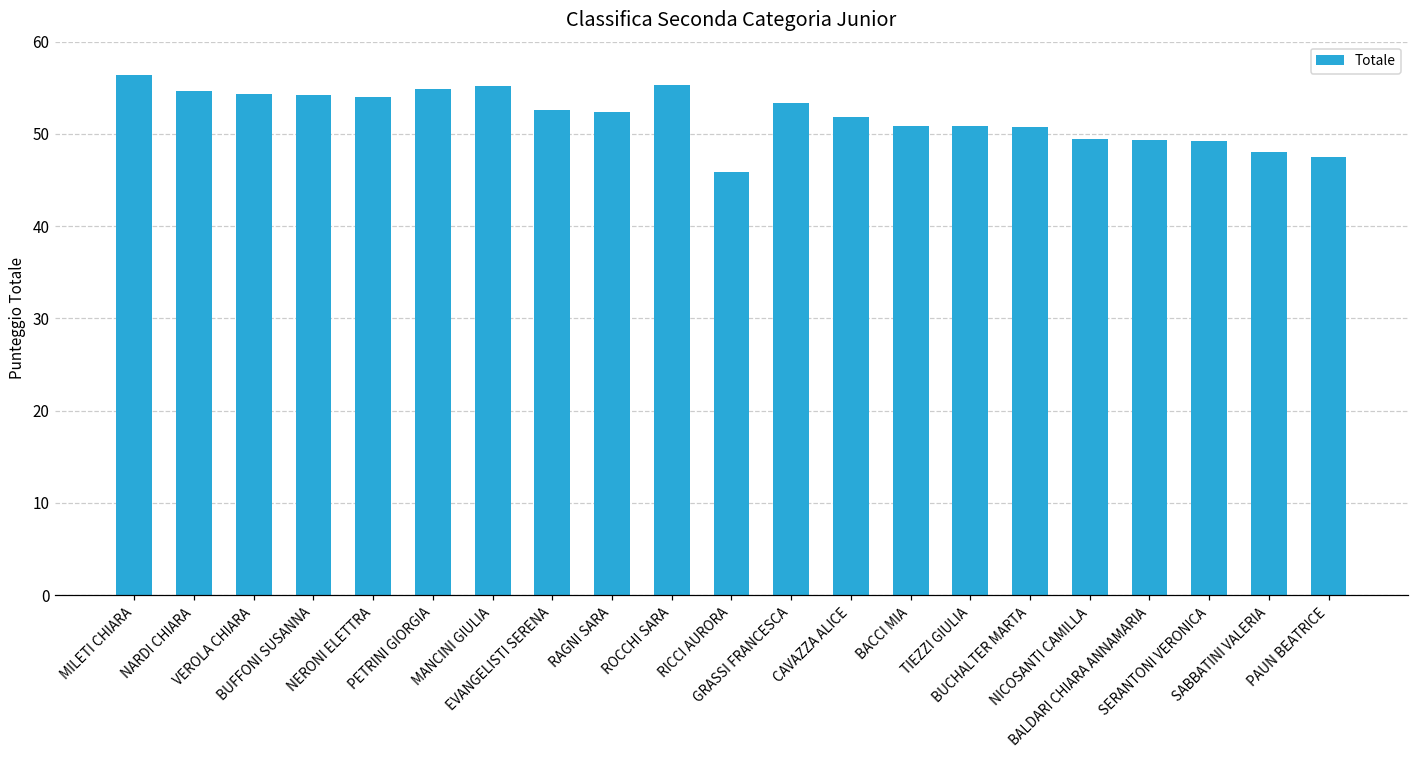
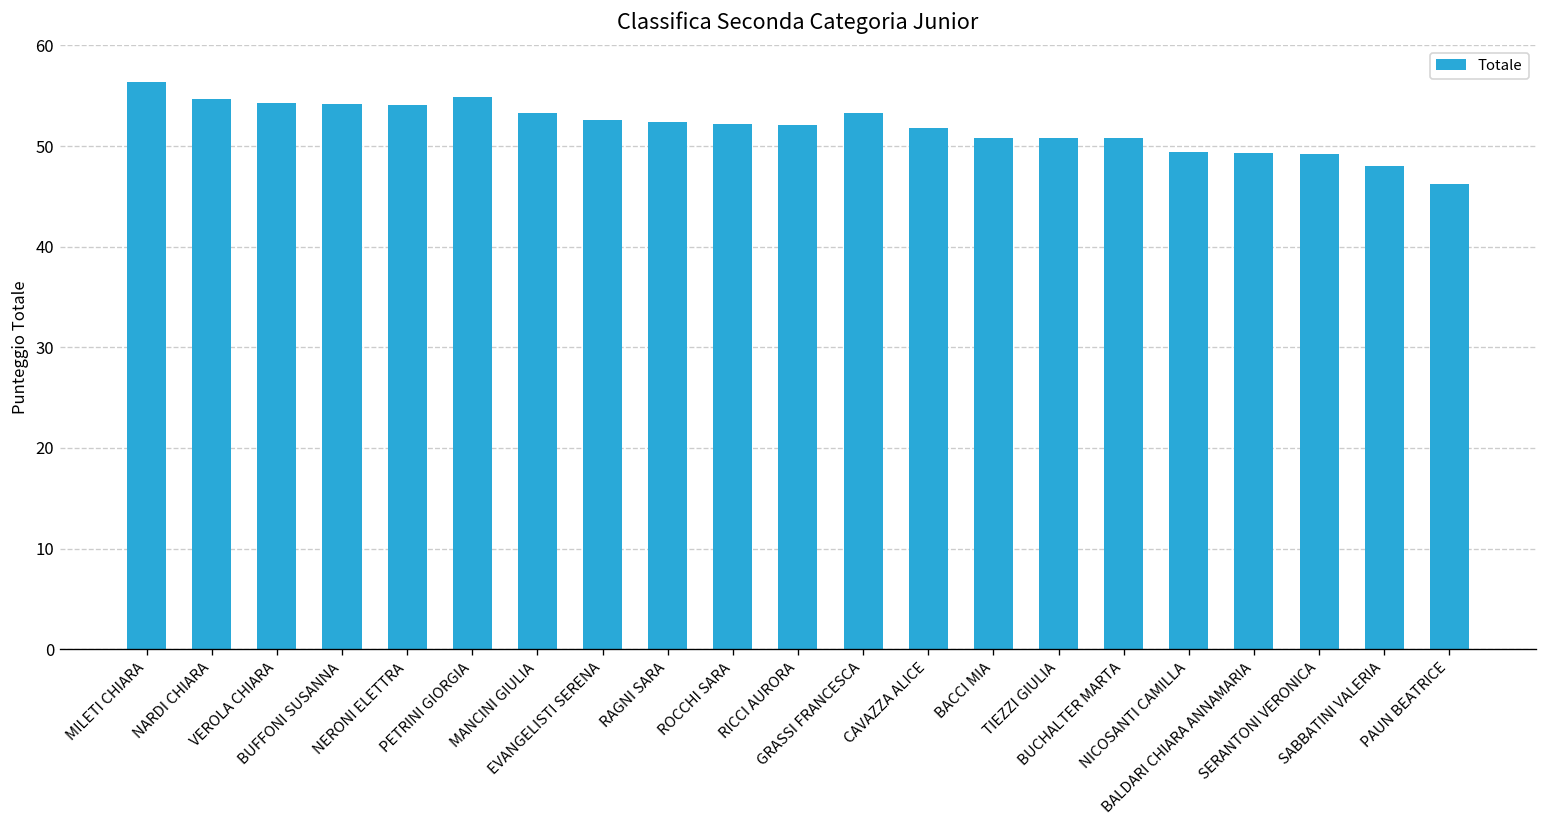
MANCINI GIULIA: 55 -> 53
ROCCHI SARA: 55 -> 52
RICCI AURORA: 46 -> 52
PAUN BEATRICE: 48 -> 46
